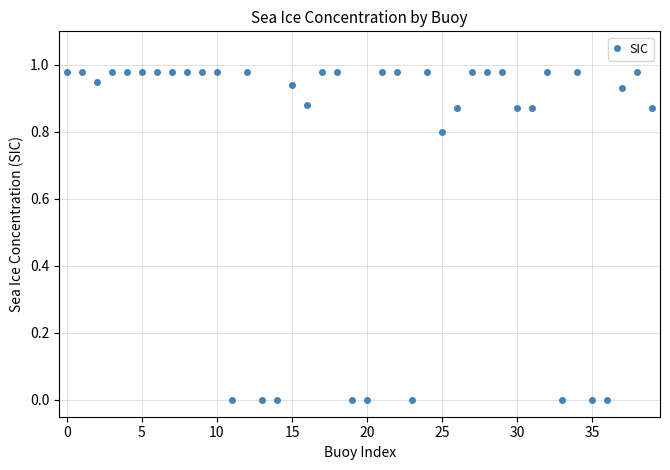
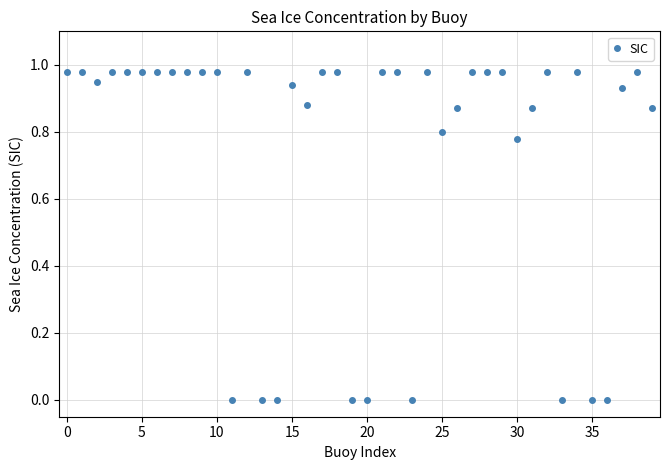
30: 0.87 -> 0.78
